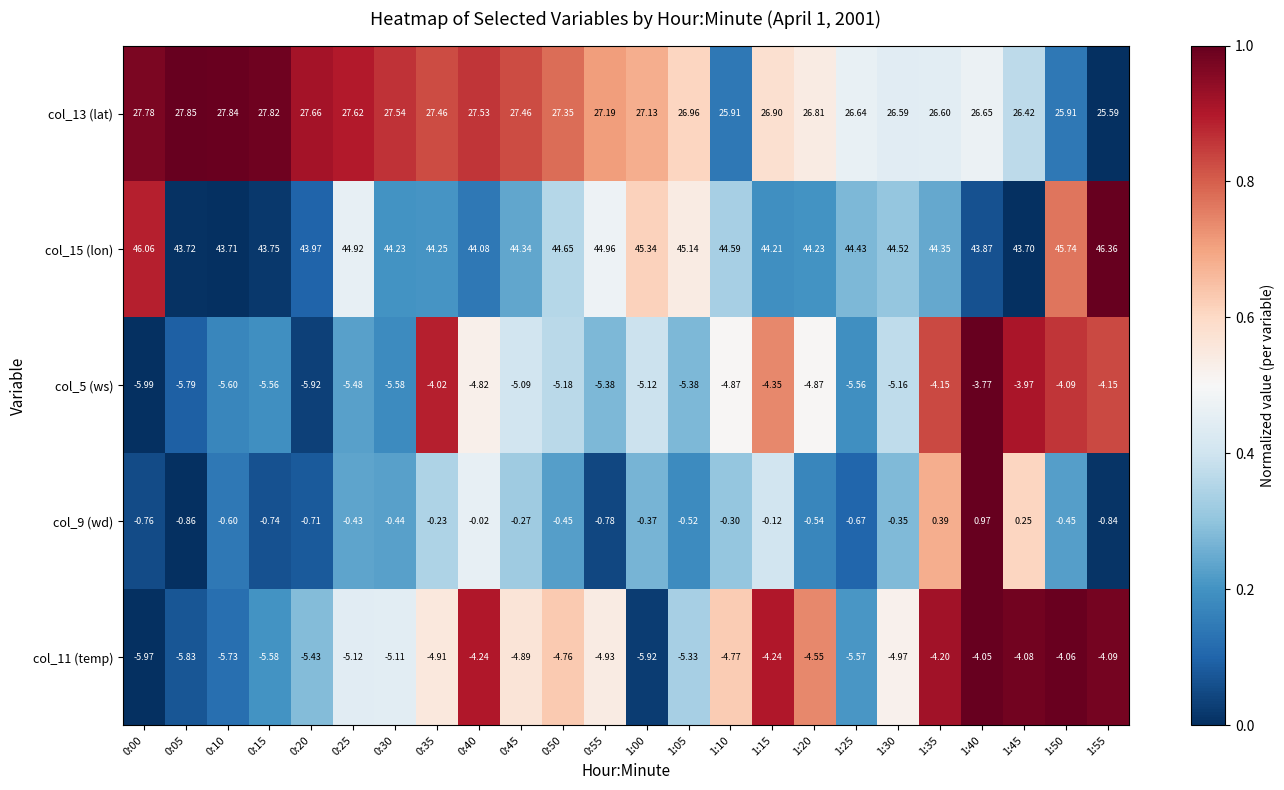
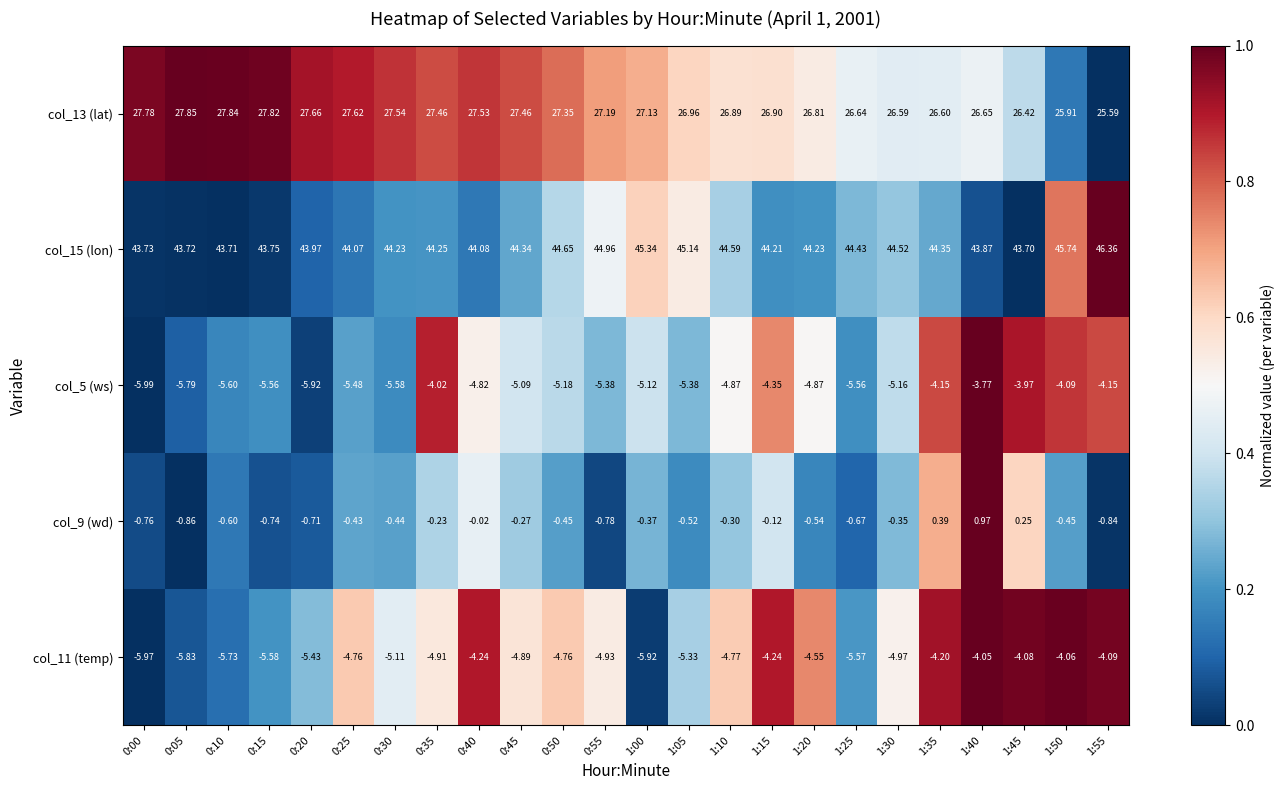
col_13 (lat), 1:10: 25.91 -> 26.89
col_15 (lon), 0:00: 46.06 -> 43.73
col_15 (lon), 0:25: 44.92 -> 44.07
col_11 (temp), 0:25: -5.12 -> -4.76
